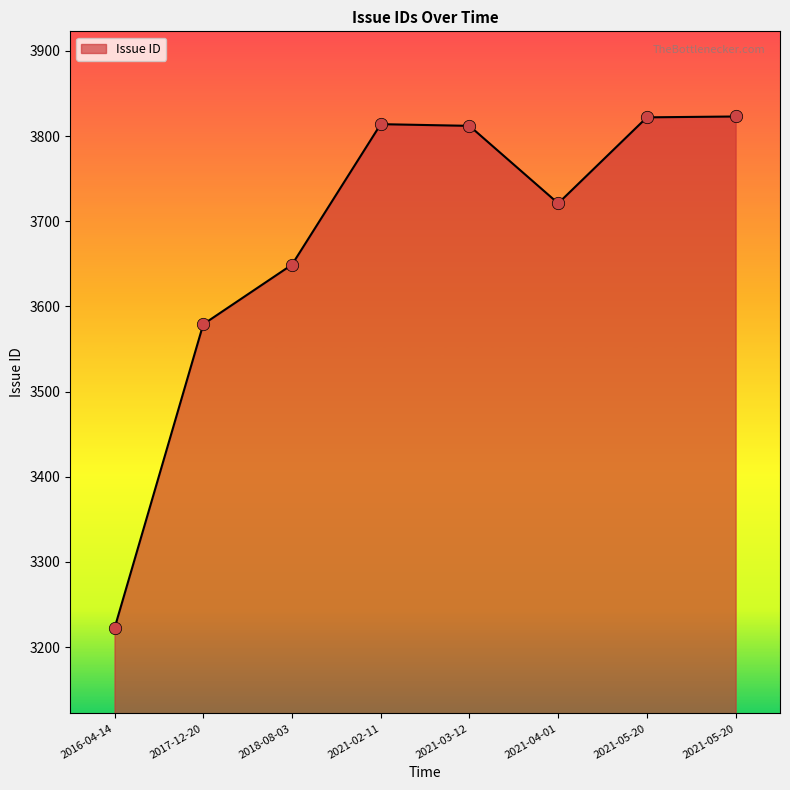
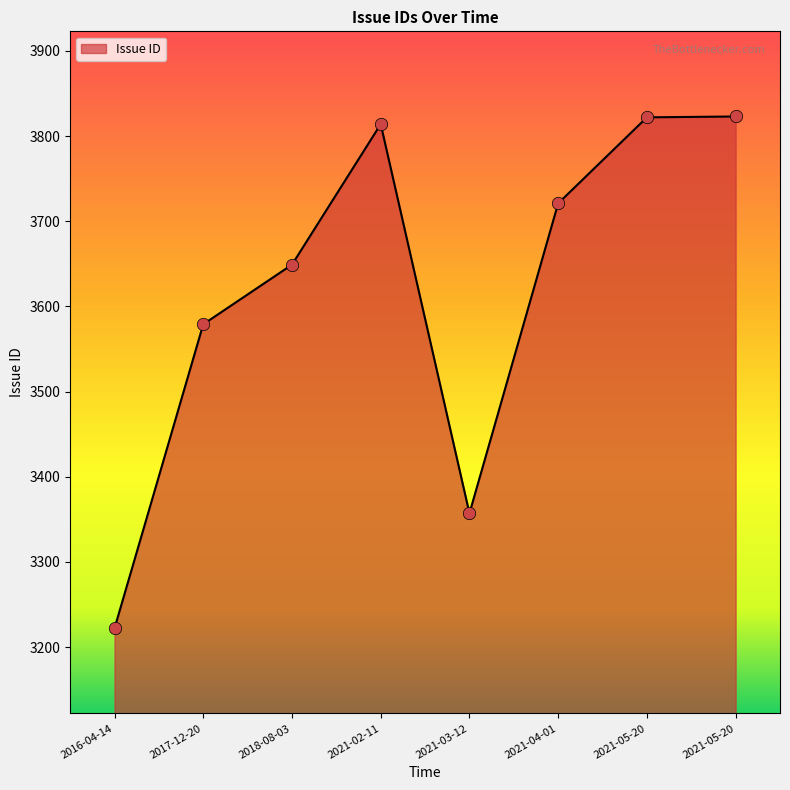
2021-03-12: 3810 -> 3360
